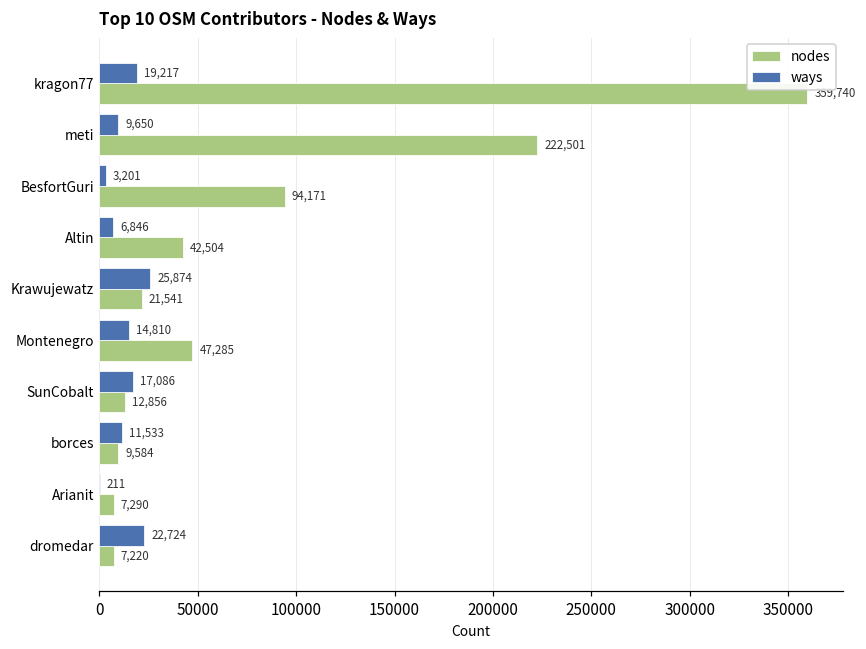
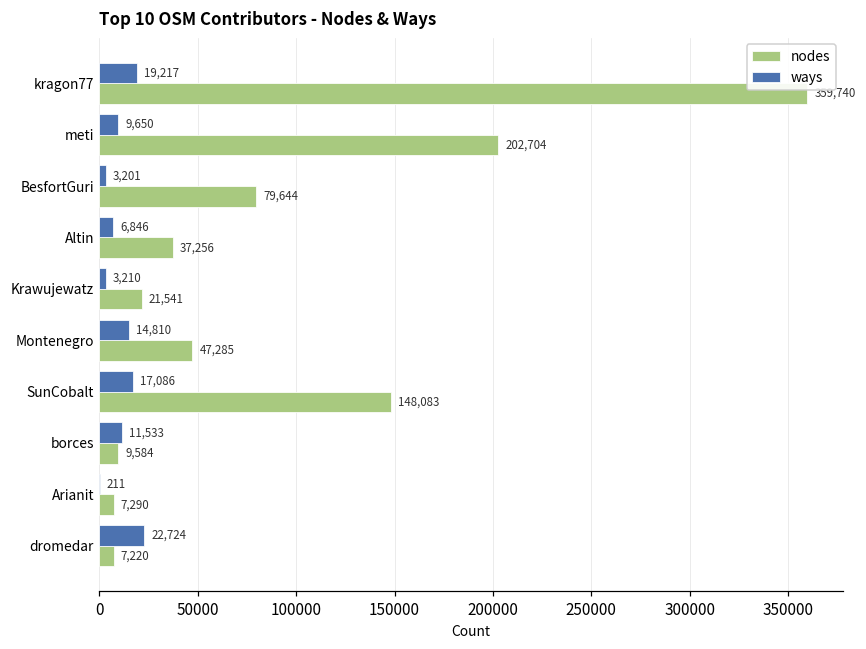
nodes, meti: 222,501 -> 202,704
nodes, BesfortGuri: 94,171 -> 79,644
nodes, Altin: 42,504 -> 37,256
ways, Krawujewatz: 25,874 -> 3,210
nodes, SunCobalt: 12,856 -> 148,083
